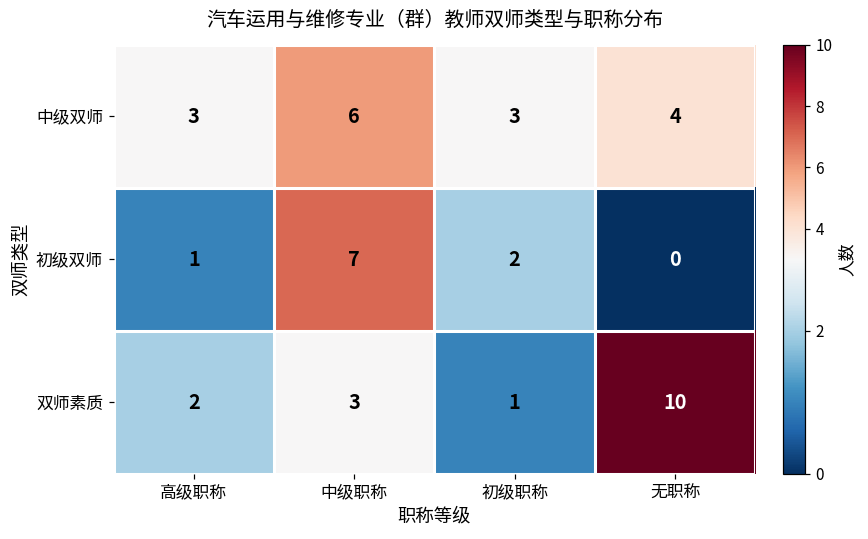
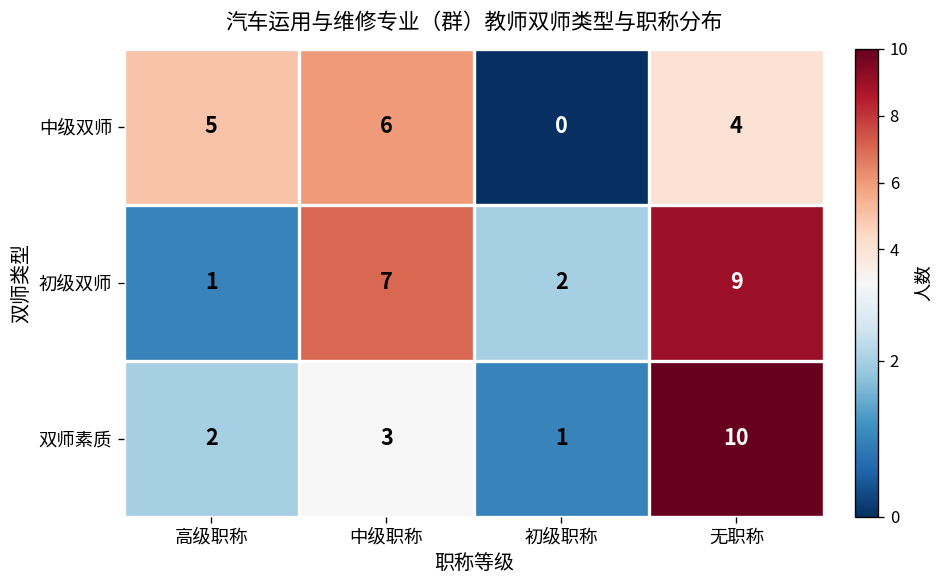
中级双师, 高级职称: 3 -> 5
中级双师, 初级职称: 3 -> 0
初级双师, 无职称: 0 -> 9
